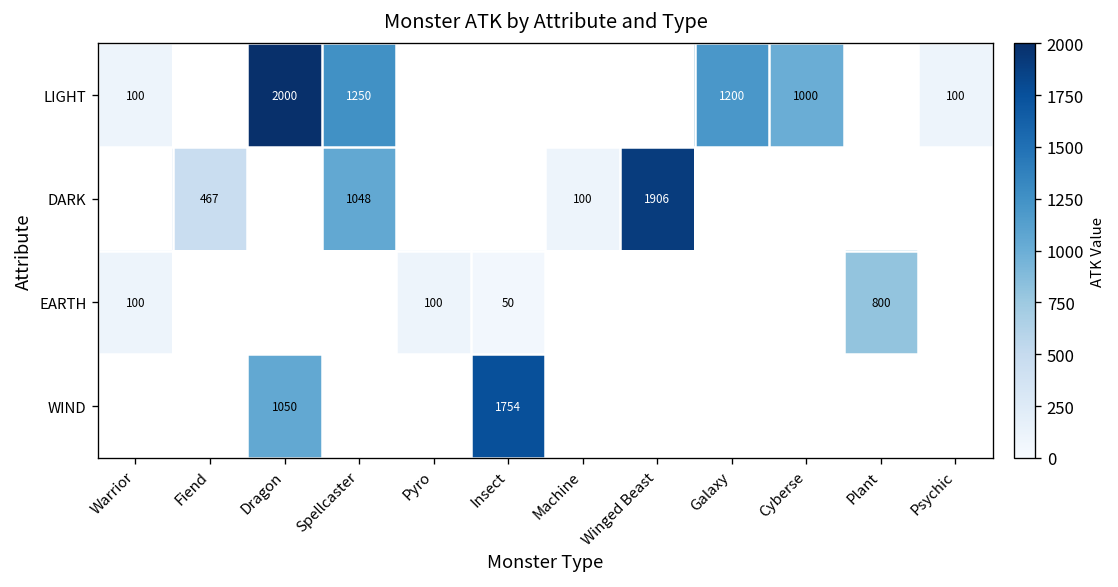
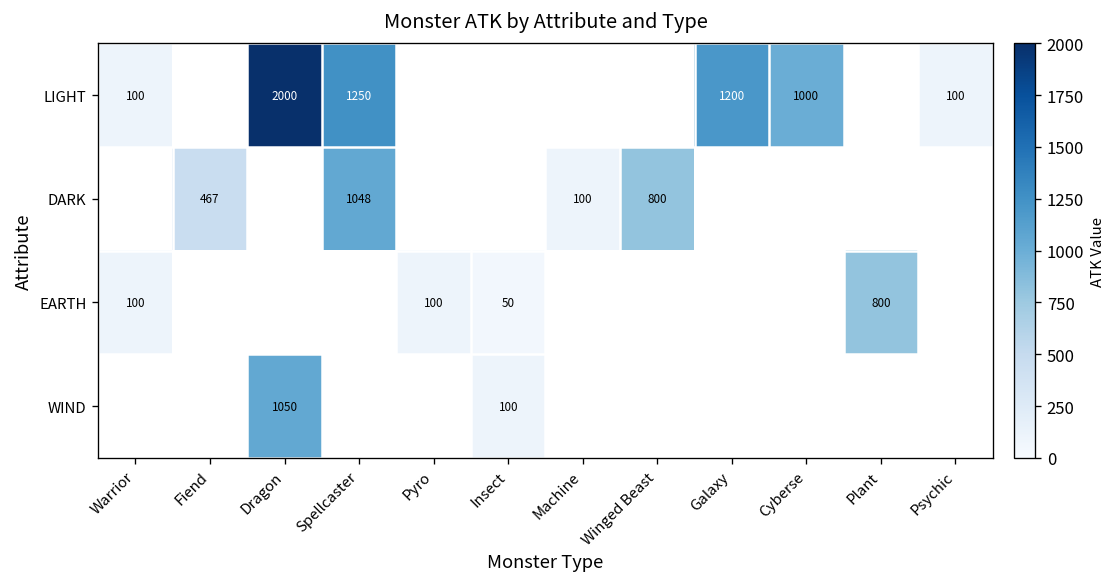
DARK, Winged Beast: 1906 -> 800
WIND, Insect: 1754 -> 100
